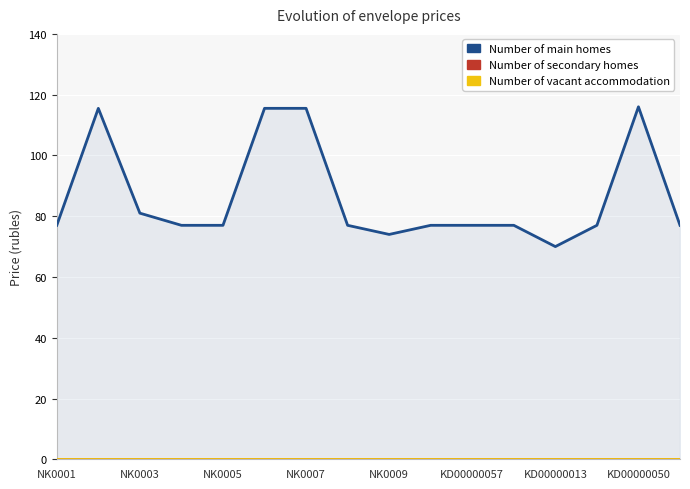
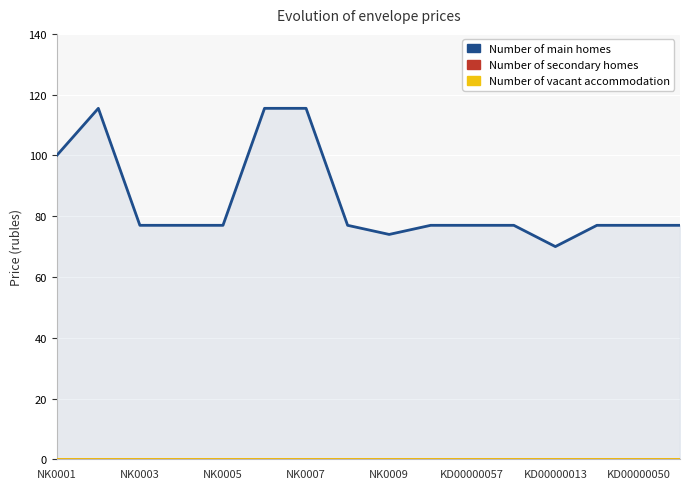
Number of main homes, NK0001: 77 -> 100
Number of main homes, NK0003: 81 -> 77
Number of main homes, KD00000050: 116 -> 77
